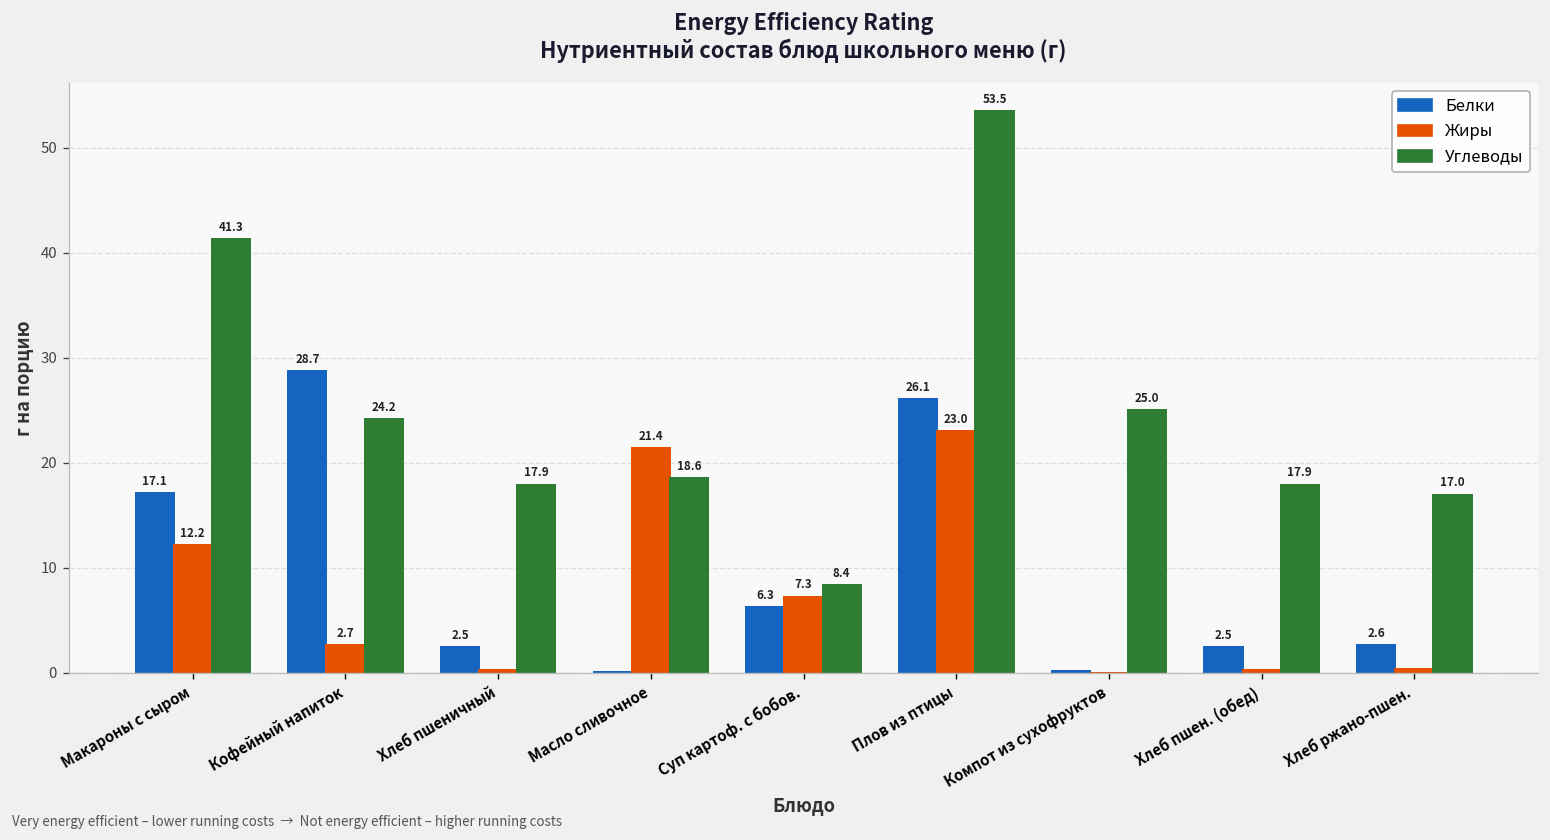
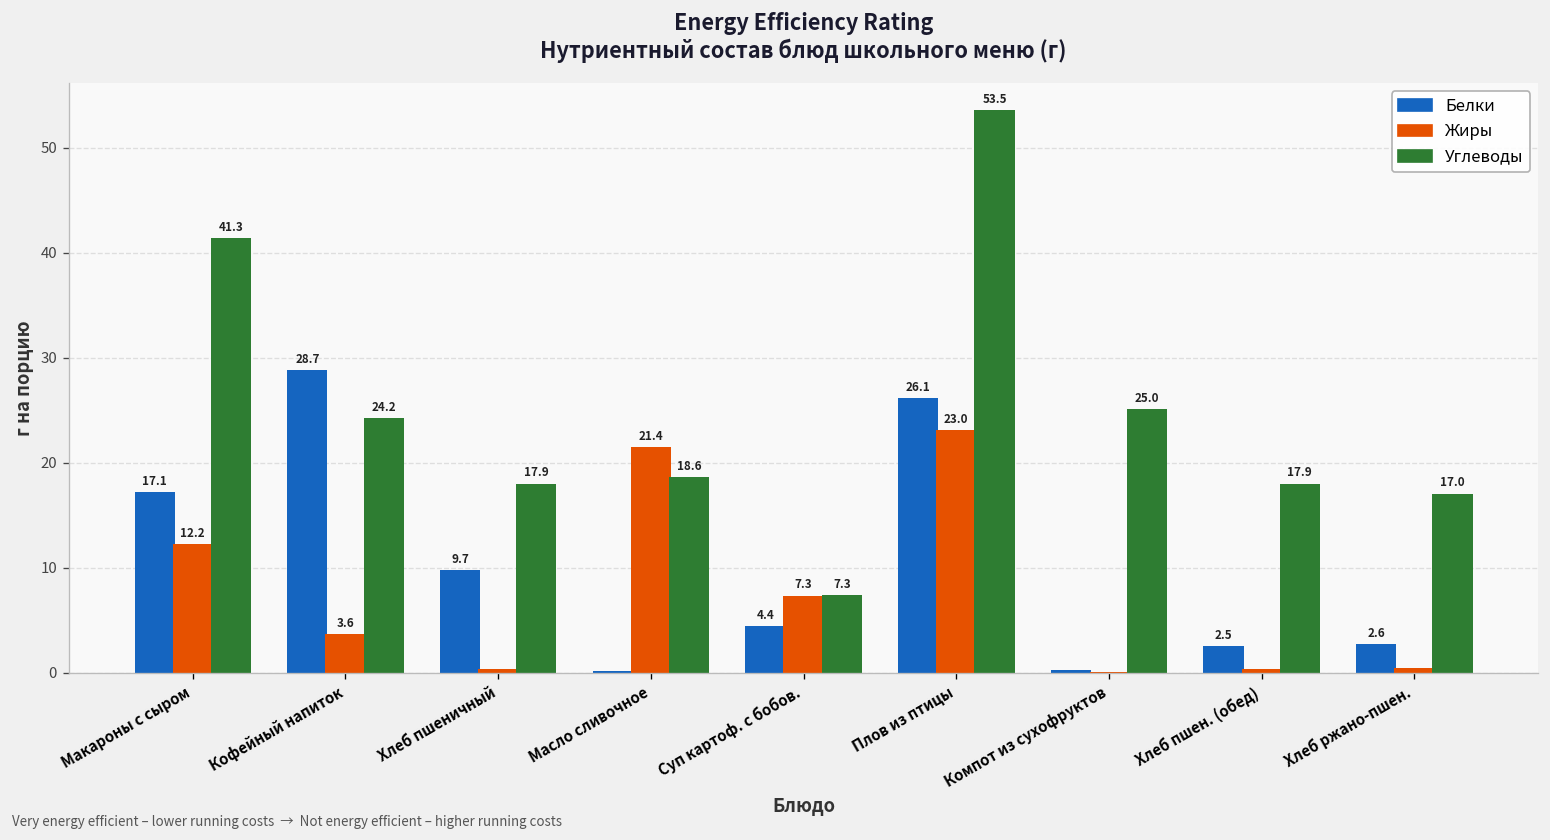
Жиры, Кофейный напиток: 2.7 -> 3.6
Белки, Хлеб пшеничный: 2.5 -> 9.7
Белки, Суп картоф. с бобов.: 6.3 -> 4.4
Углеводы, Суп картоф. с бобов.: 8.4 -> 7.3
